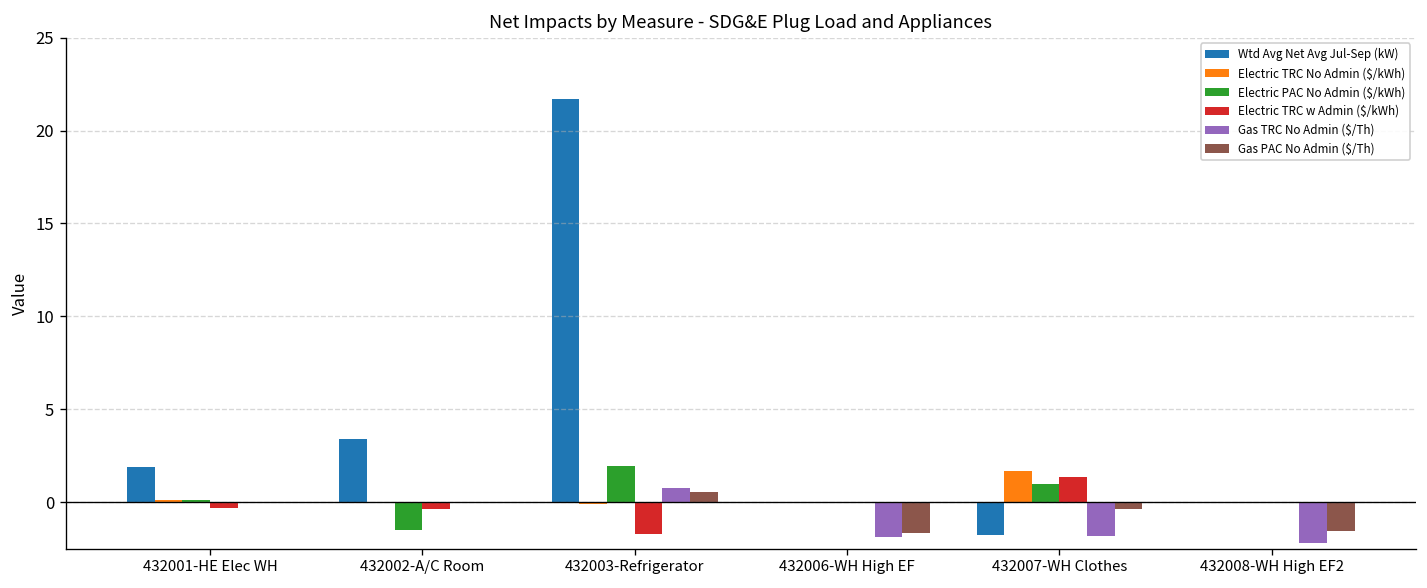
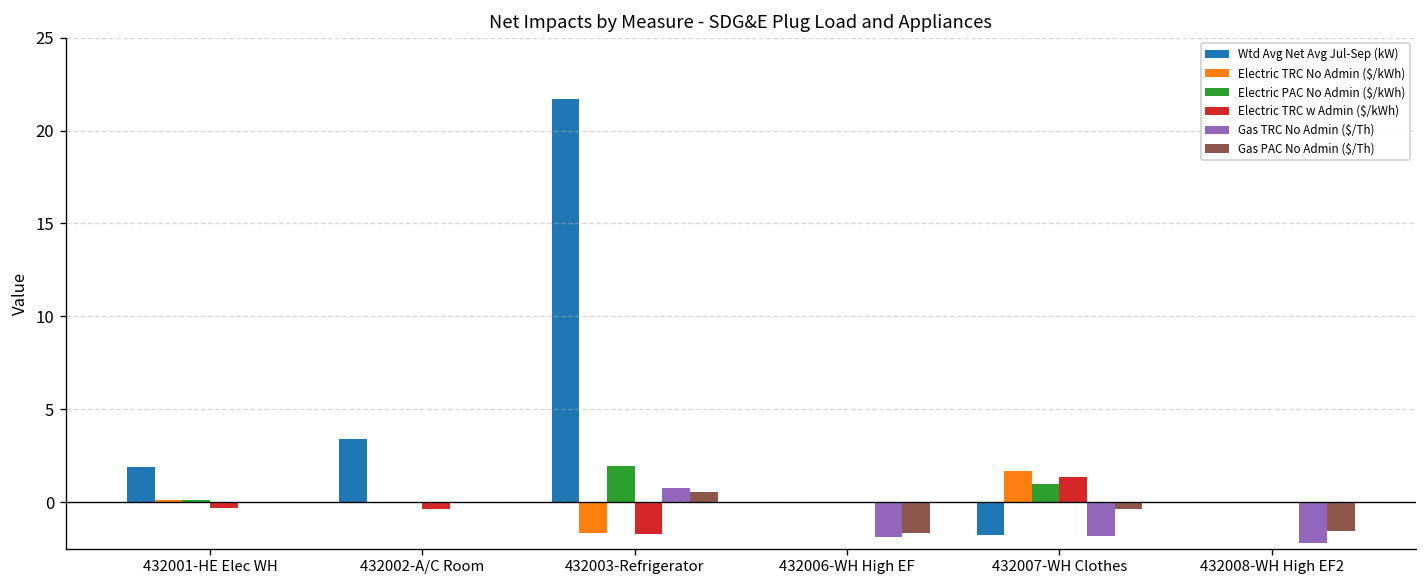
Electric PAC No Admin ($/kWh), 432002-A/C Room: -1.5 -> 0.0
Electric TRC No Admin ($/kWh), 432003-Refrigerator: -0.1 -> -1.7
